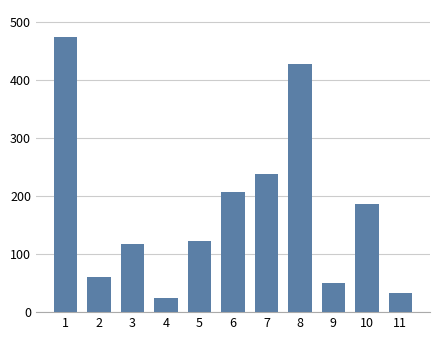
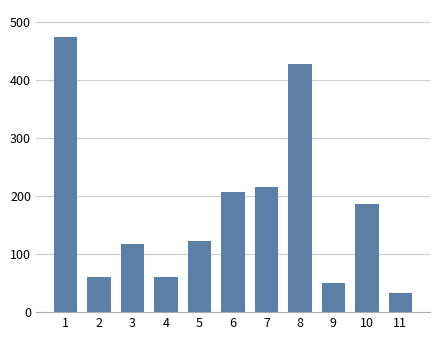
4: 30 -> 60
7: 240 -> 220
